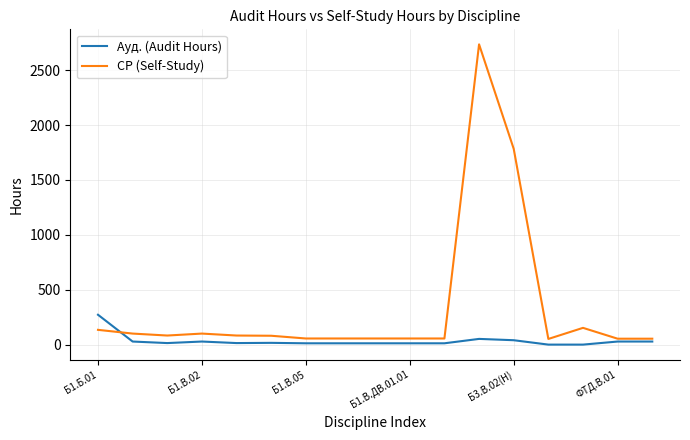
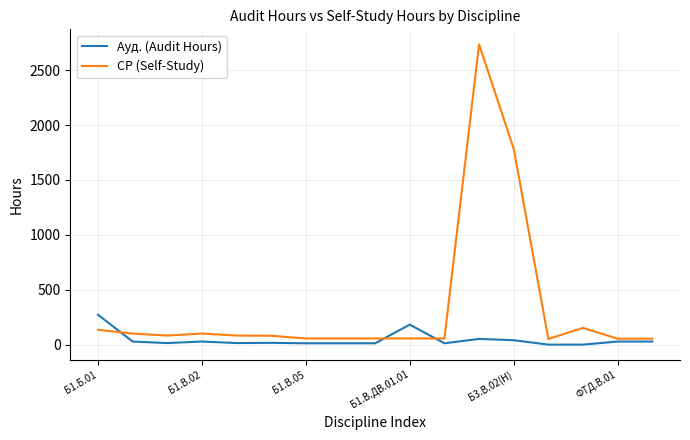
Ауд. (Audit Hours), Б1.В.ДВ.01.01: 10 -> 180
